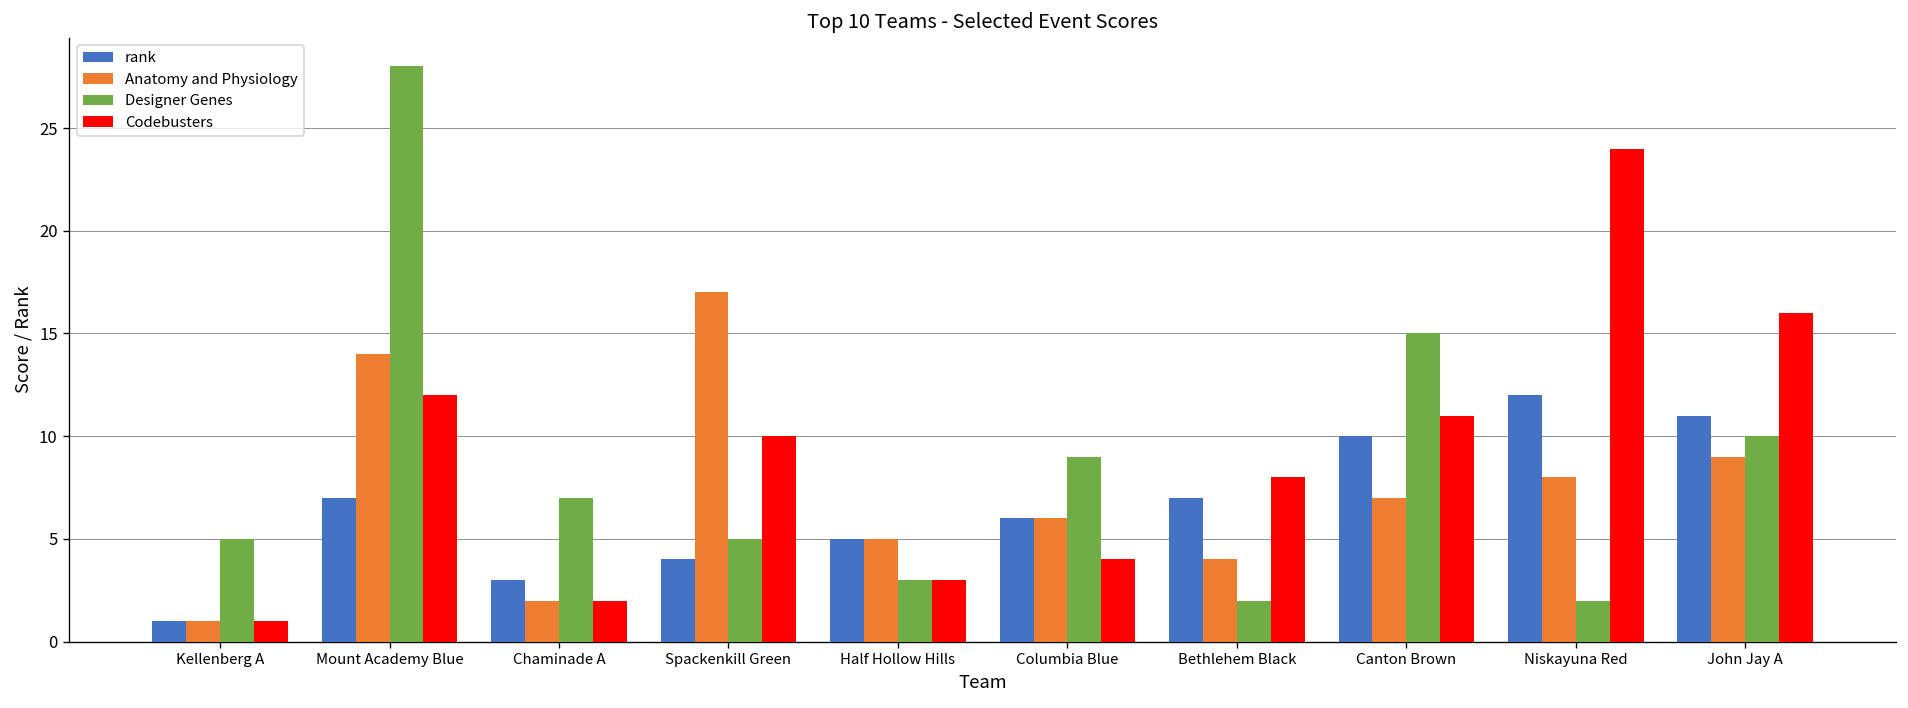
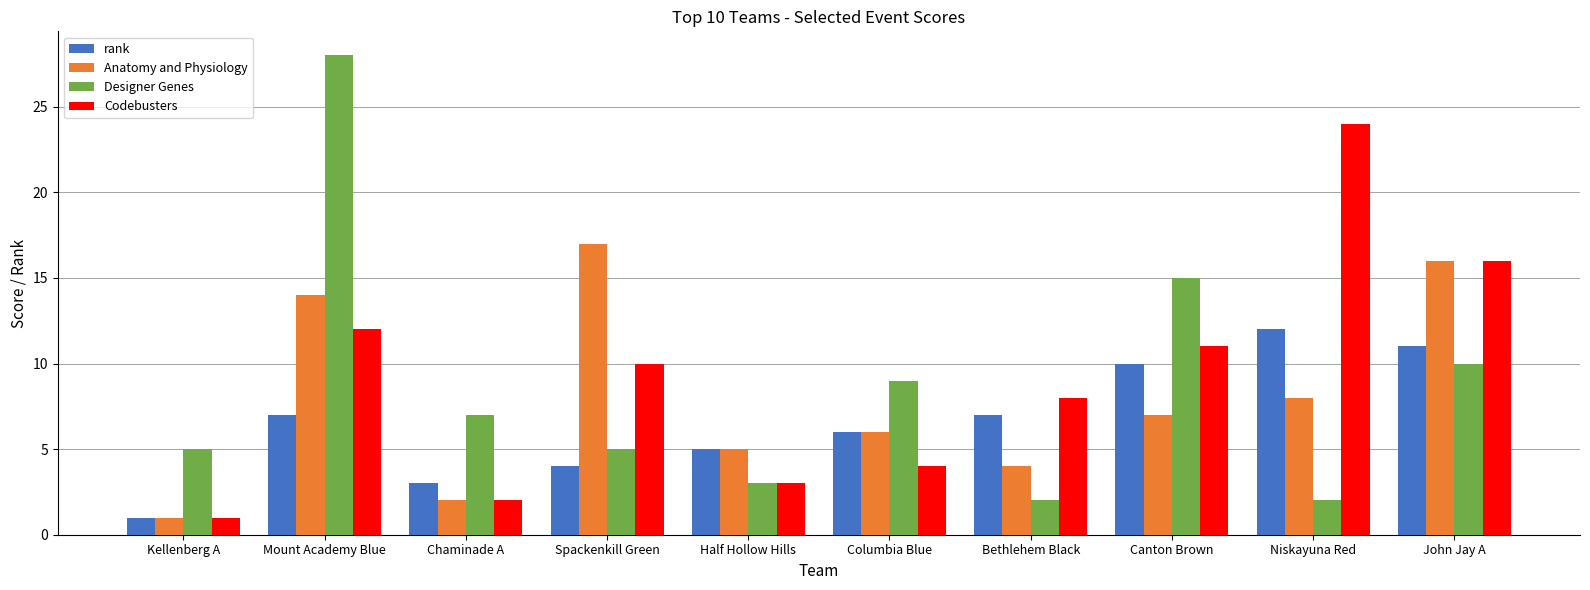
Anatomy and Physiology, John Jay A: 9 -> 16
